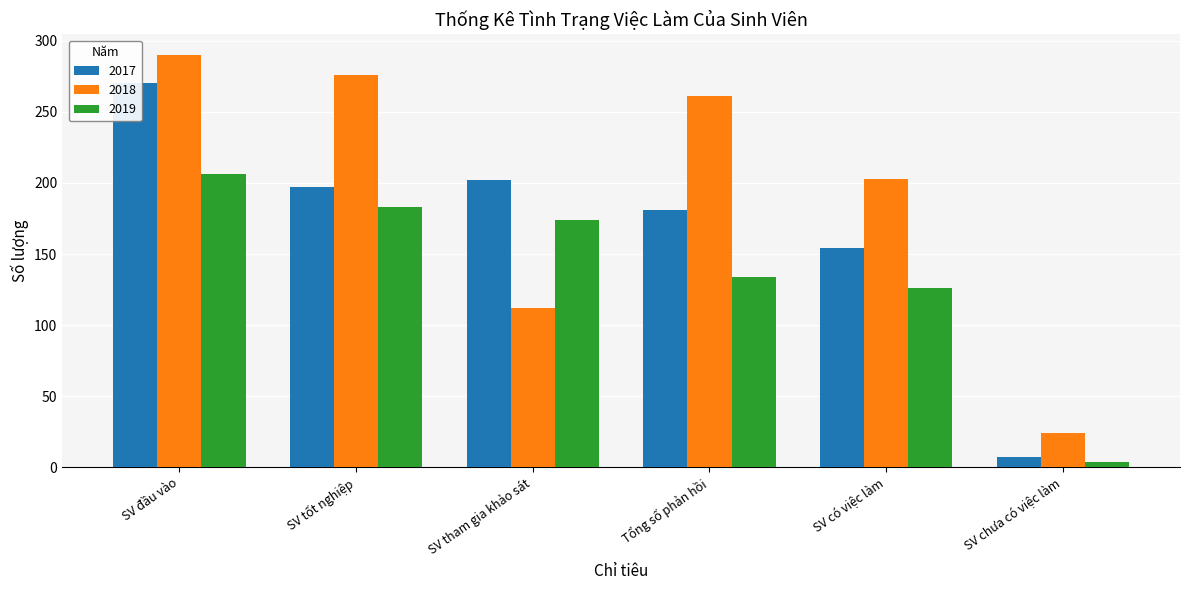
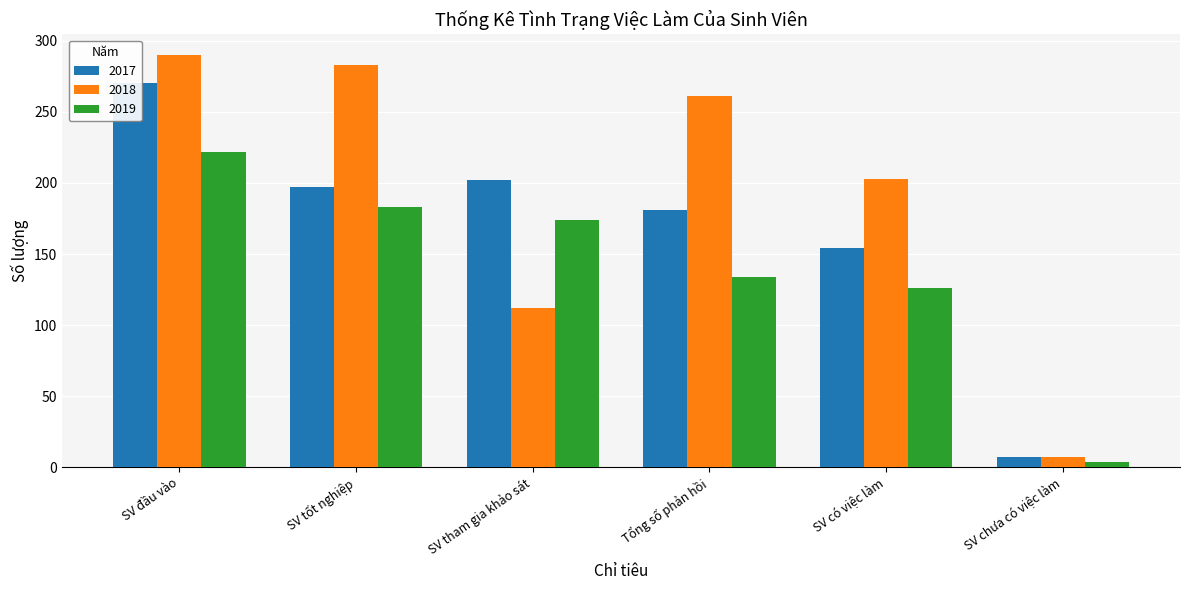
2019, SV đầu vào: 206 -> 222
2018, SV tốt nghiệp: 276 -> 283
2018, SV chưa có việc làm: 24 -> 7
